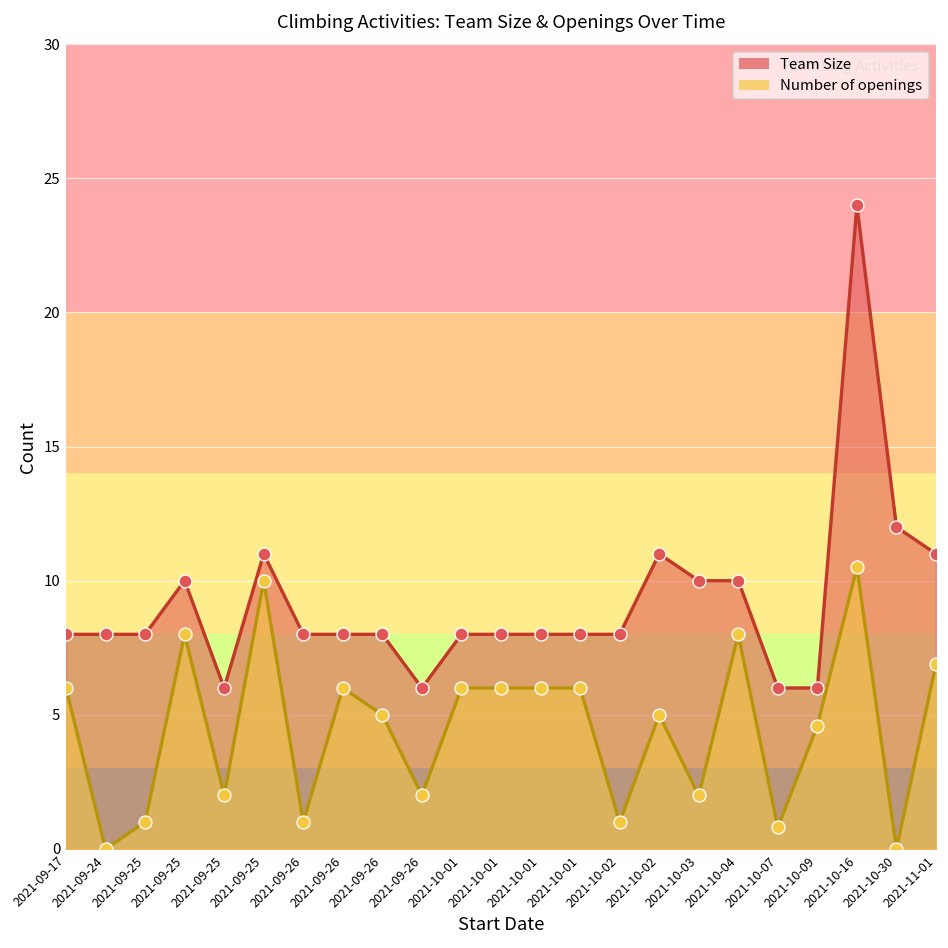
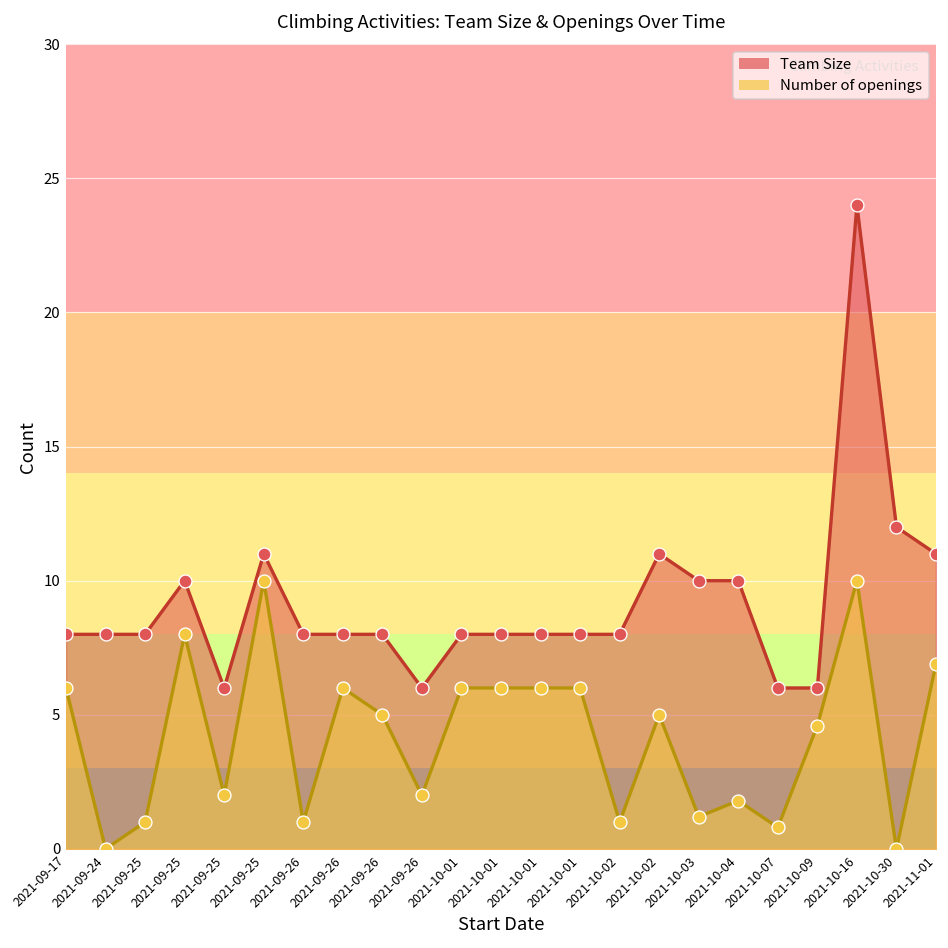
Number of openings, 2021-10-03: 2.0 -> 1.2
Number of openings, 2021-10-04: 8.0 -> 1.8
Number of openings, 2021-10-16: 10.5 -> 10.0
